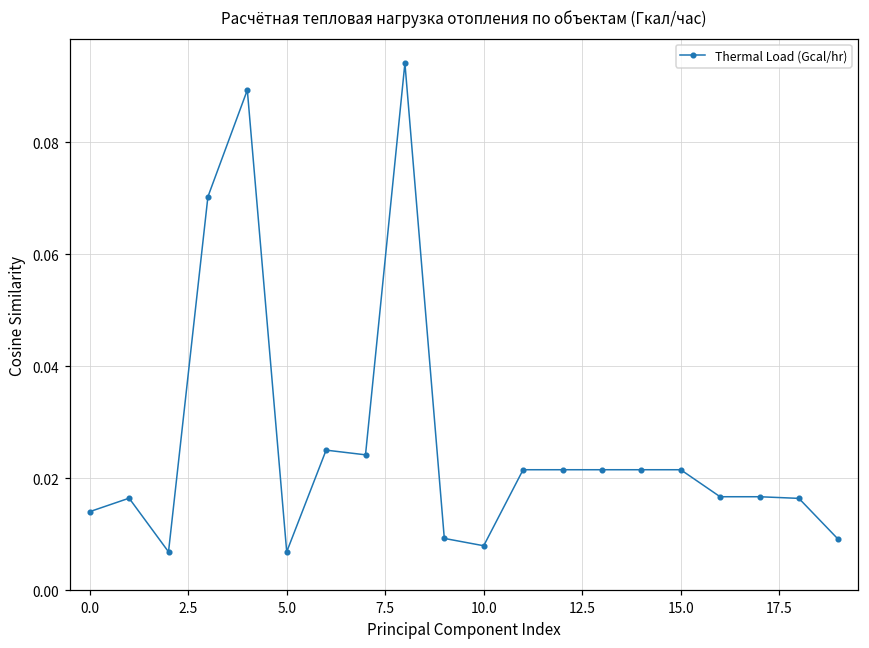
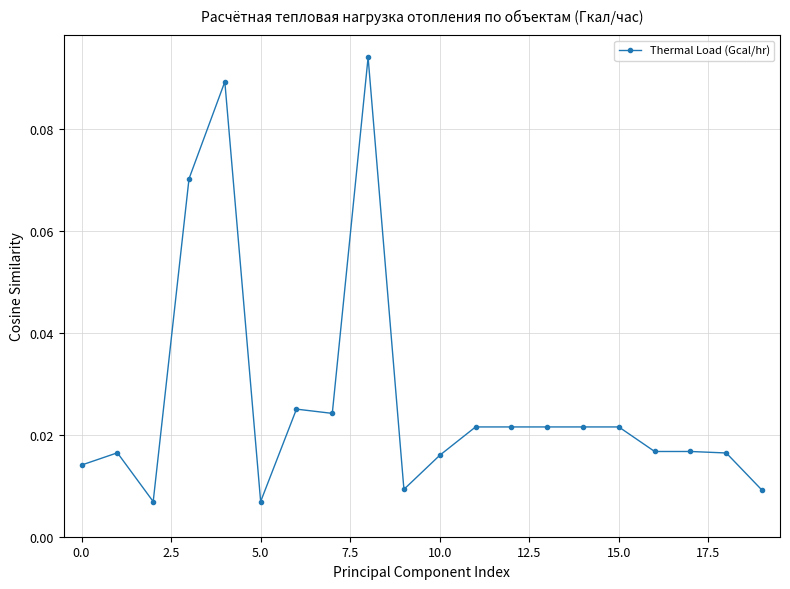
10.0: 0.008 -> 0.016
